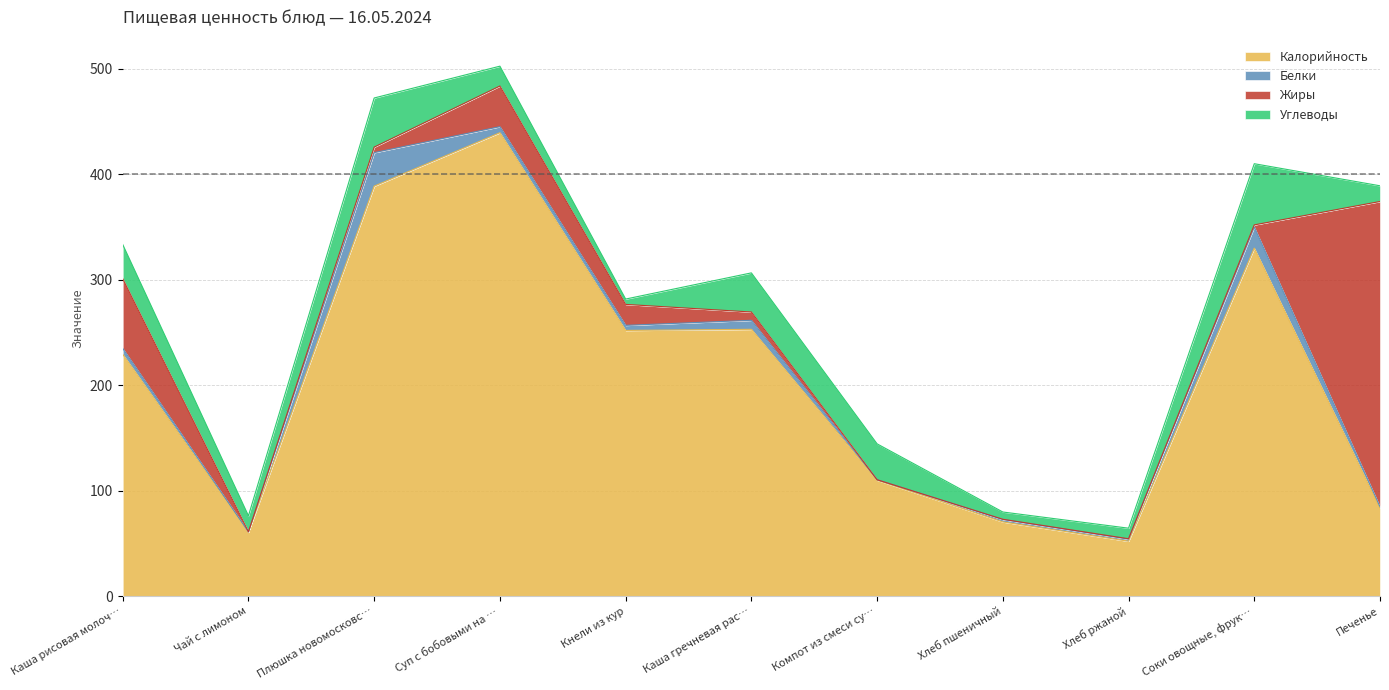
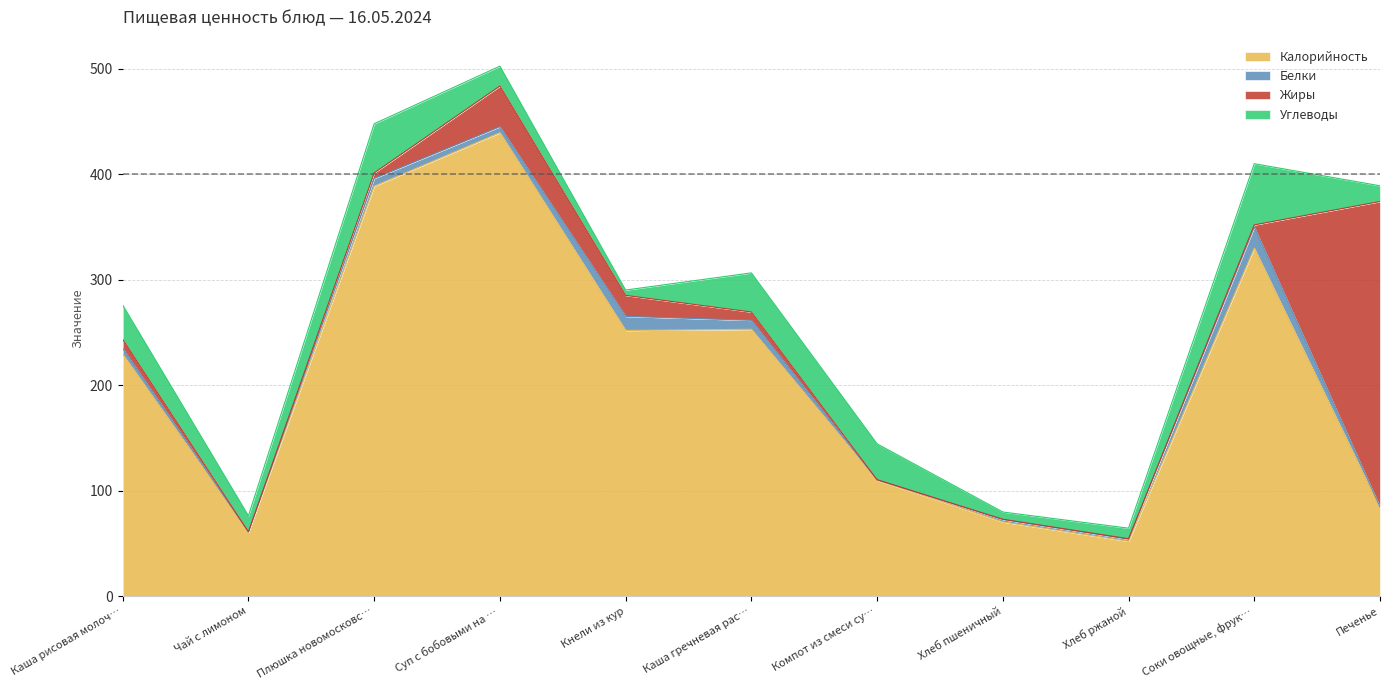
Жиры, Каша рисовая молоч…: 66 -> 9
Белки, Плюшка новомосковс…: 32 -> 7
Белки, Кнели из кур: 5 -> 13
